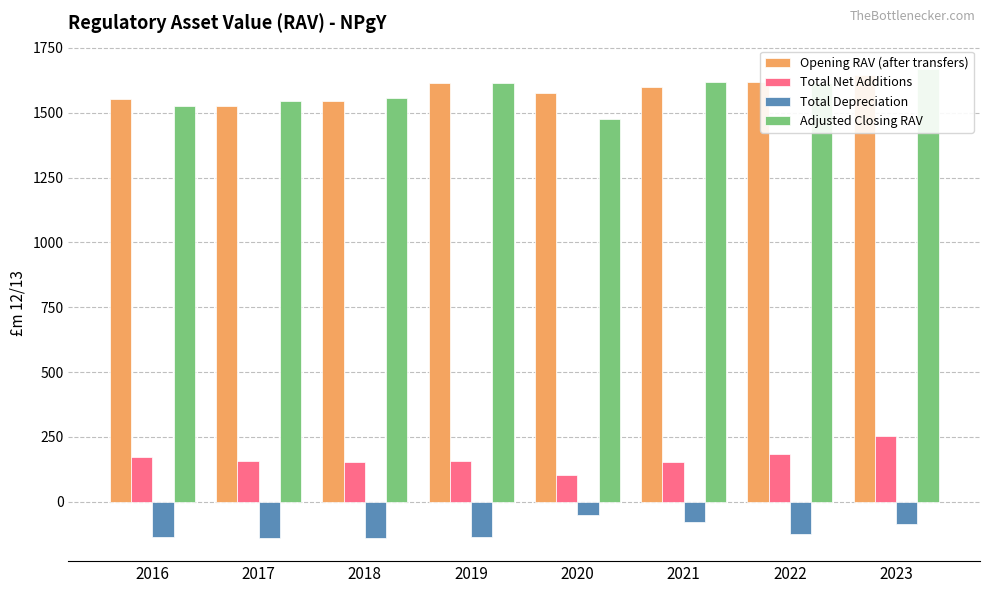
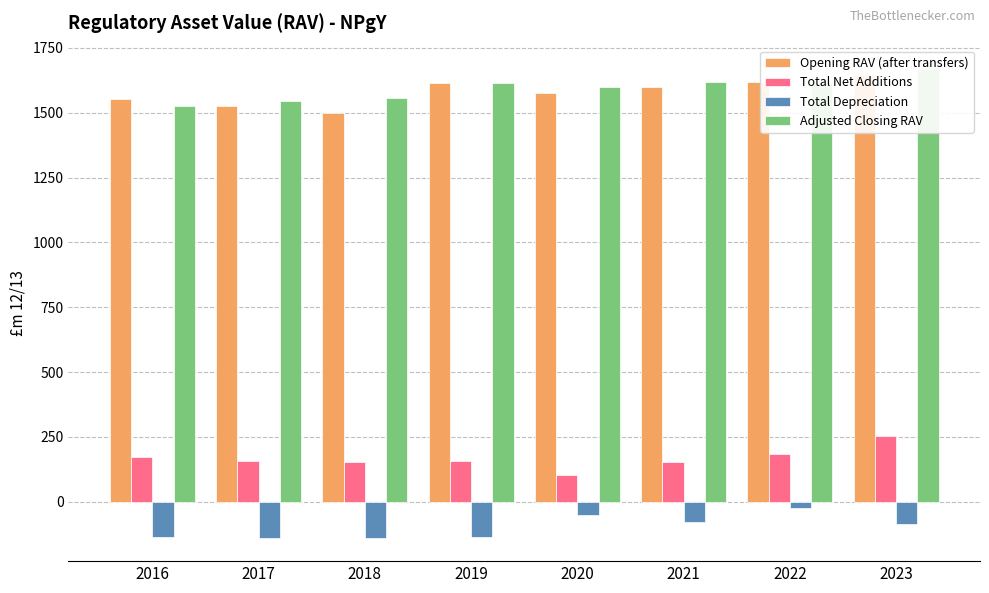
Opening RAV (after transfers), 2018: 1540 -> 1500
Adjusted Closing RAV, 2020: 1480 -> 1600
Total Depreciation, 2022: -120 -> -20
